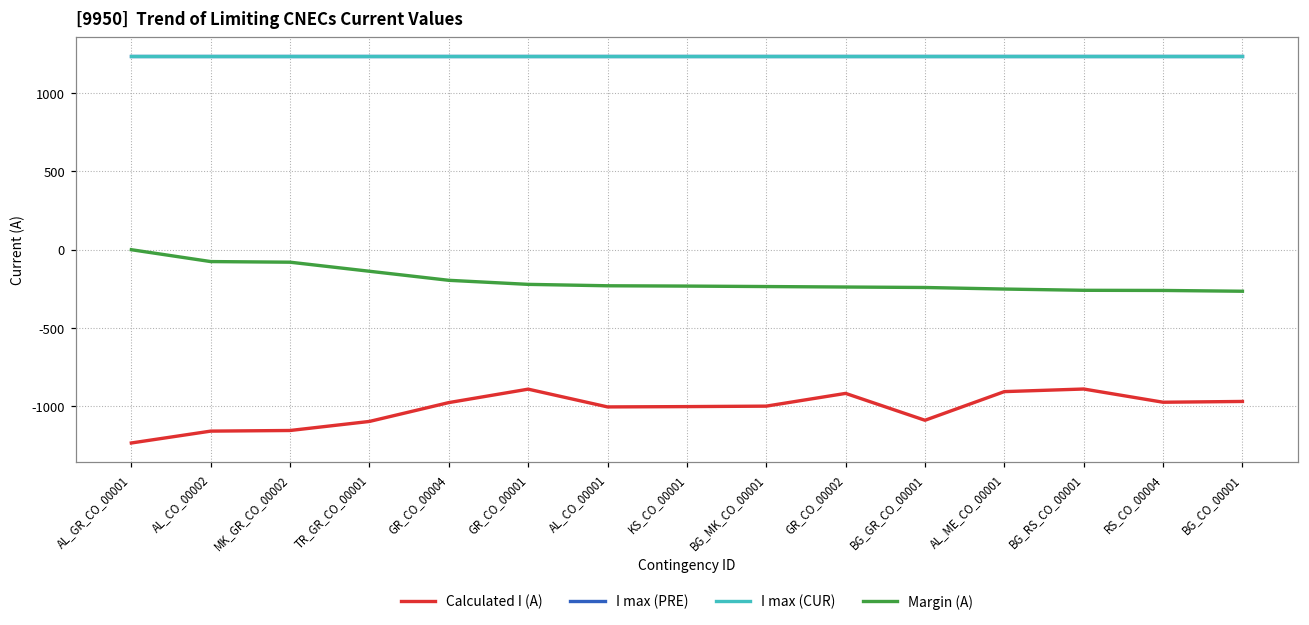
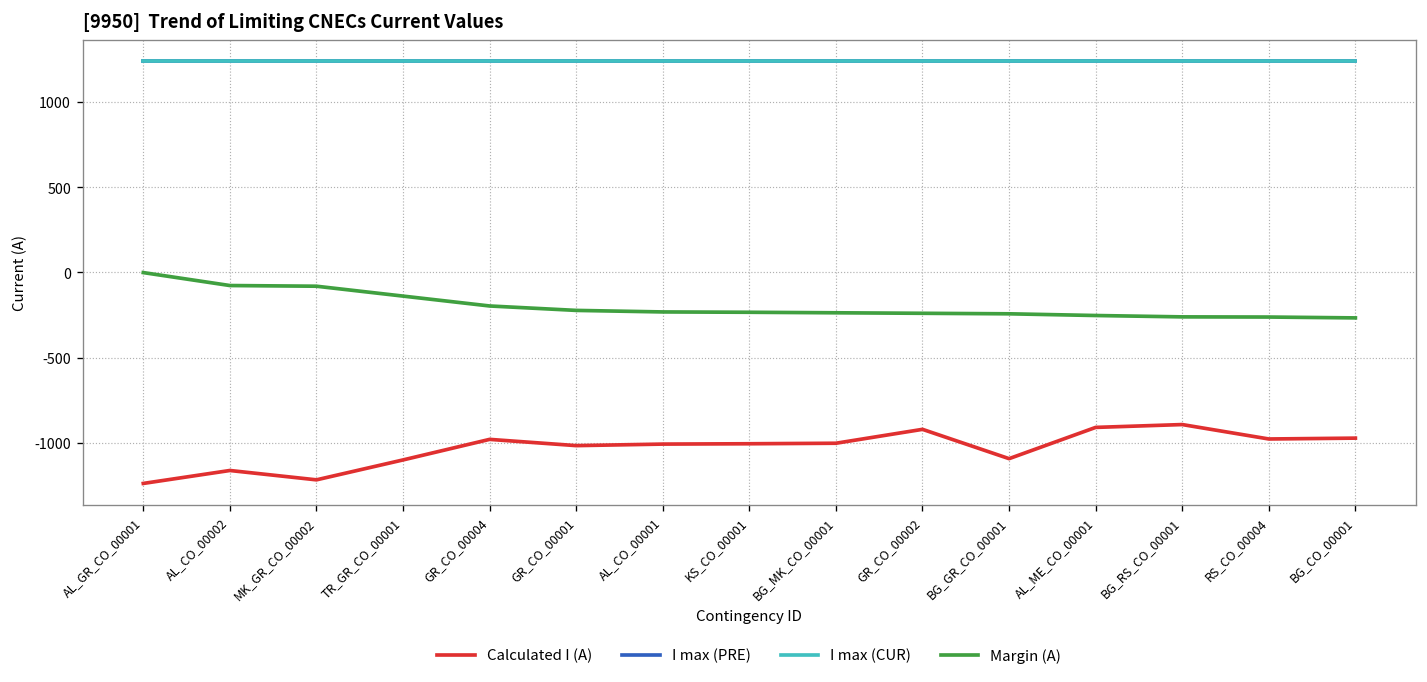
Calculated I (A), MK_GR_CO_00002: -1160 -> -1220
Calculated I (A), GR_CO_00001: -890 -> -1020
